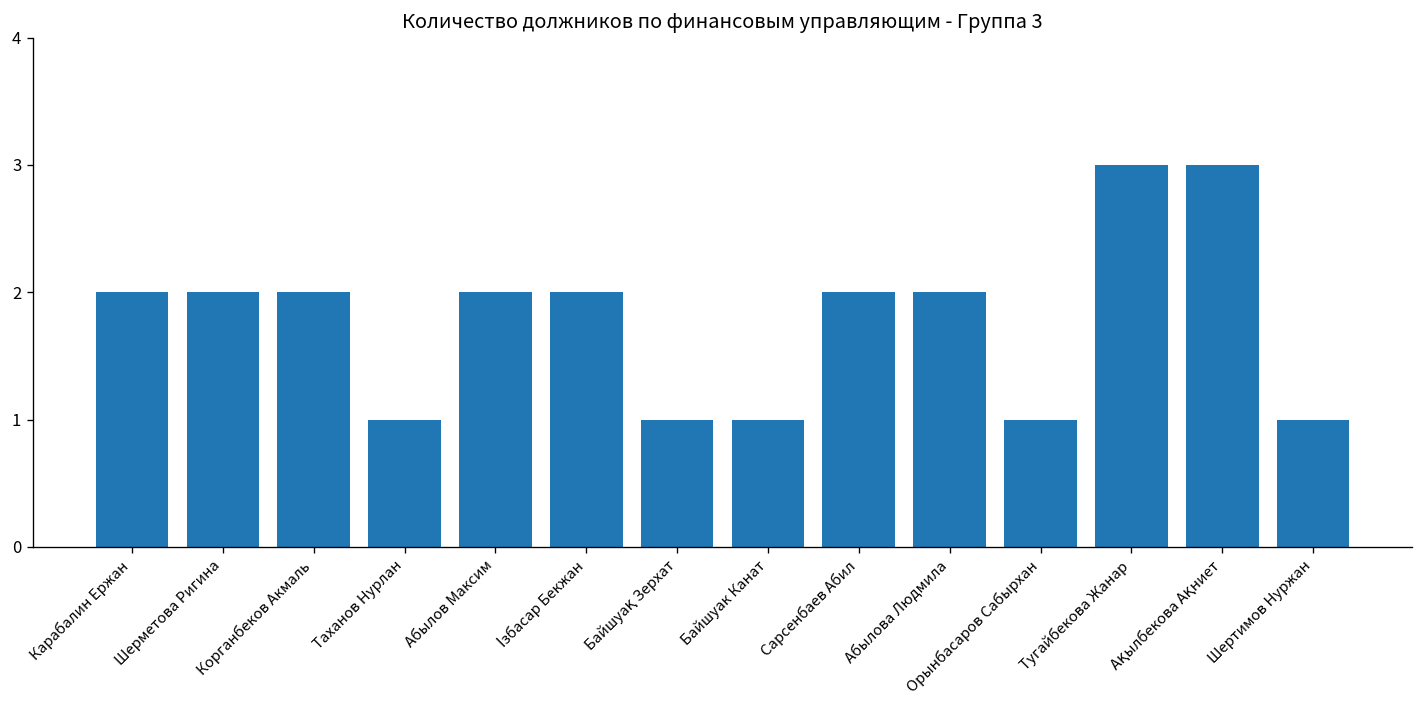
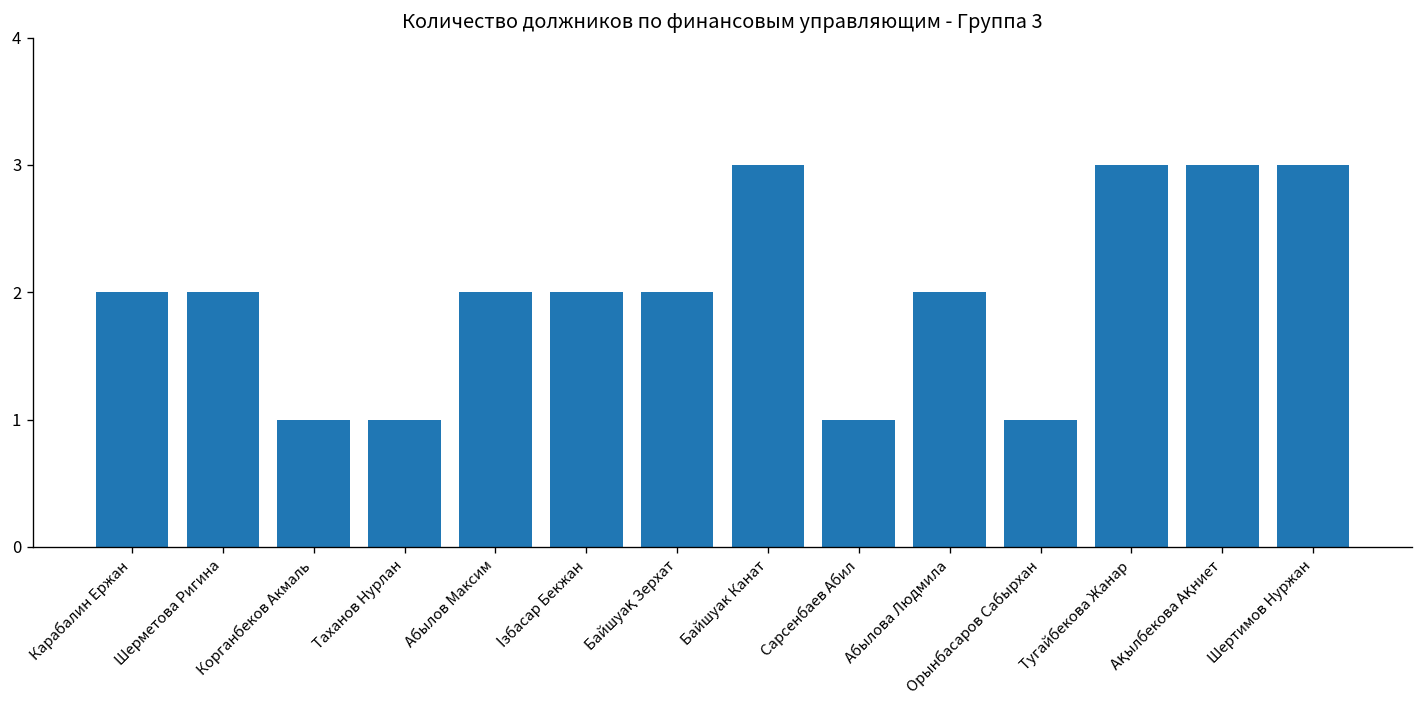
Корганбеков Акмаль: 2 -> 1
Байшуақ Зерхат: 1 -> 2
Байшуак Канат: 1 -> 3
Сарсенбаев Абил: 2 -> 1
Шертимов Нуржан: 1 -> 3
